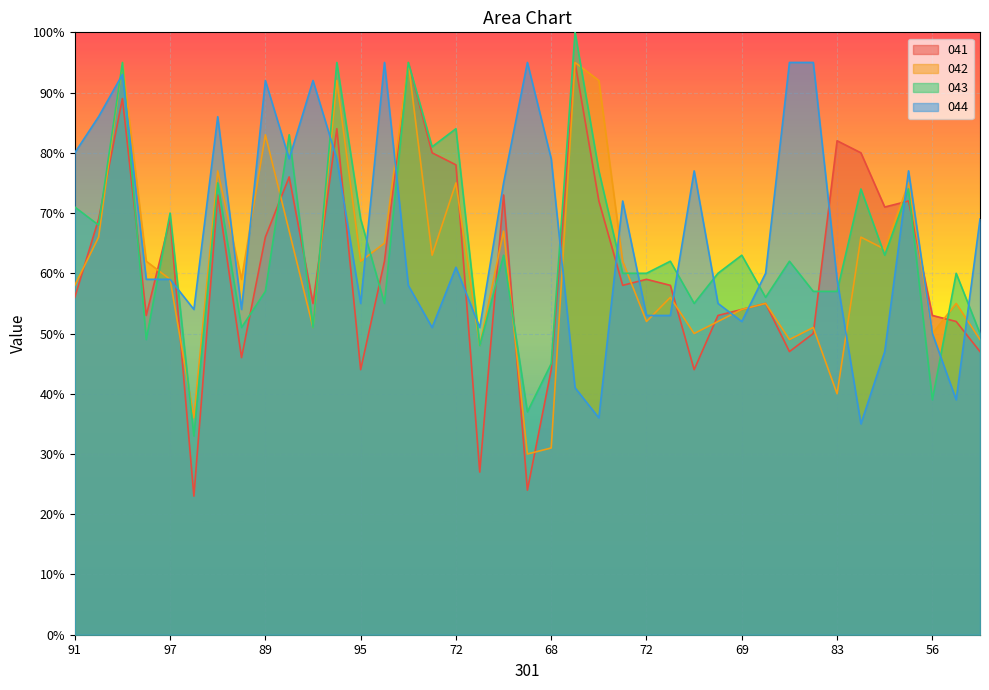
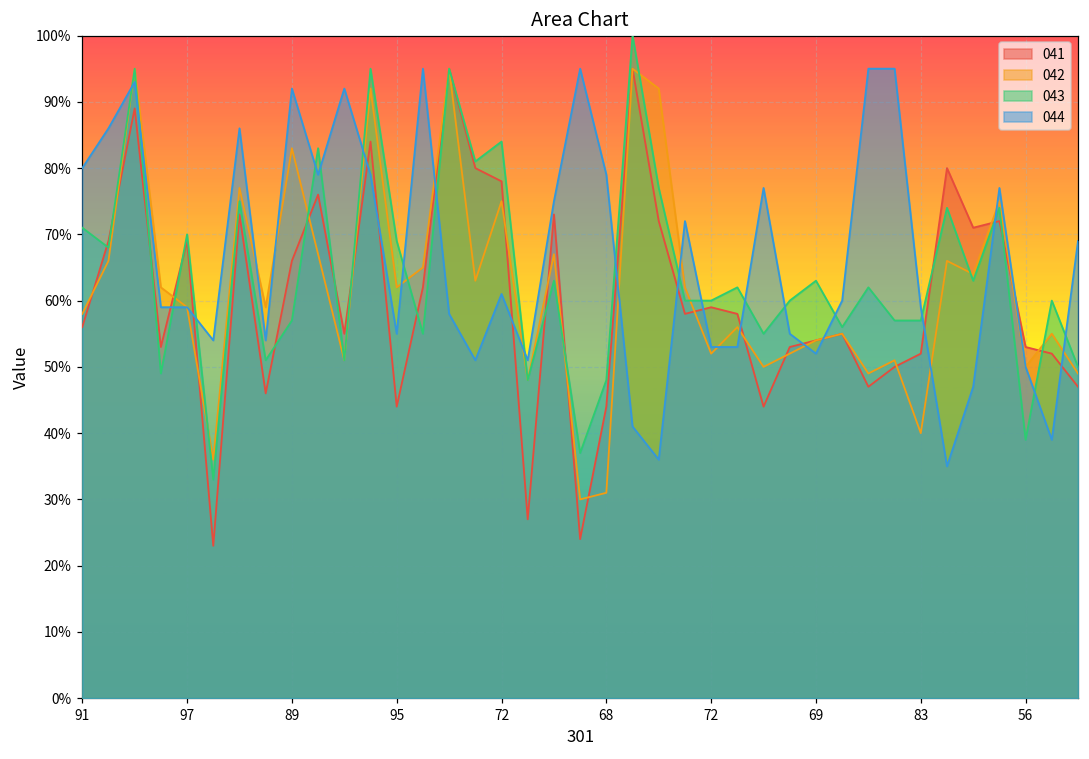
043, 68: 45% -> 48%
041, 83: 82% -> 52%
